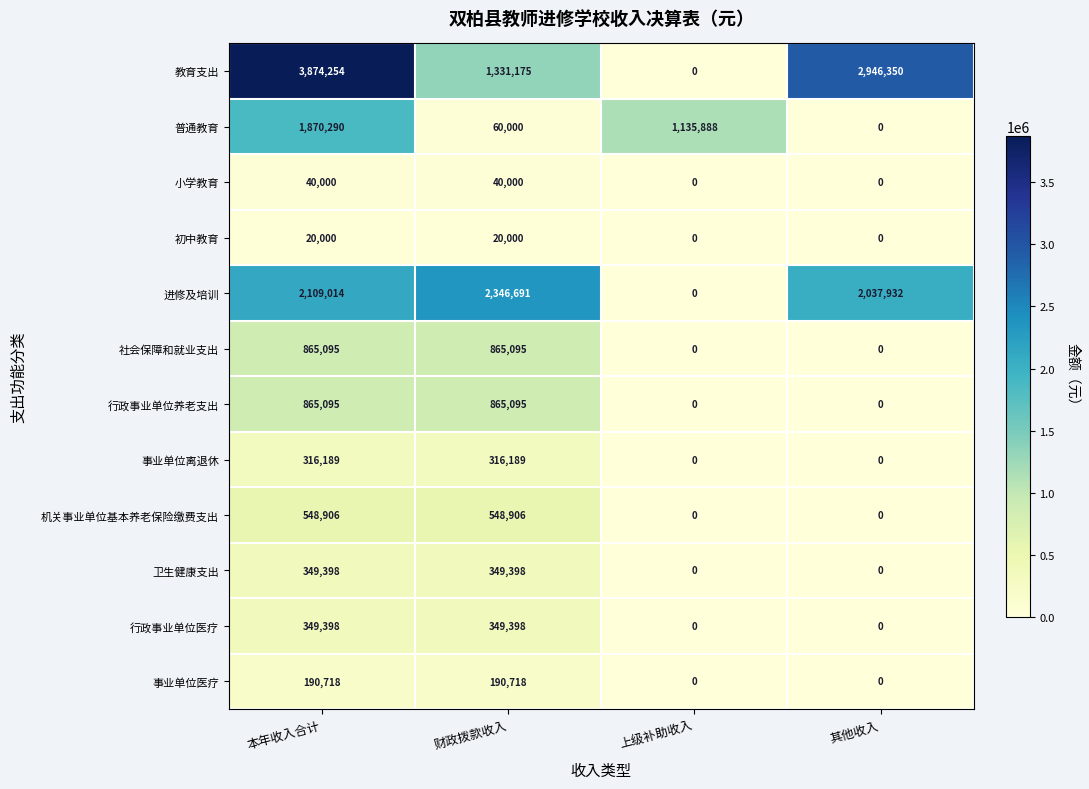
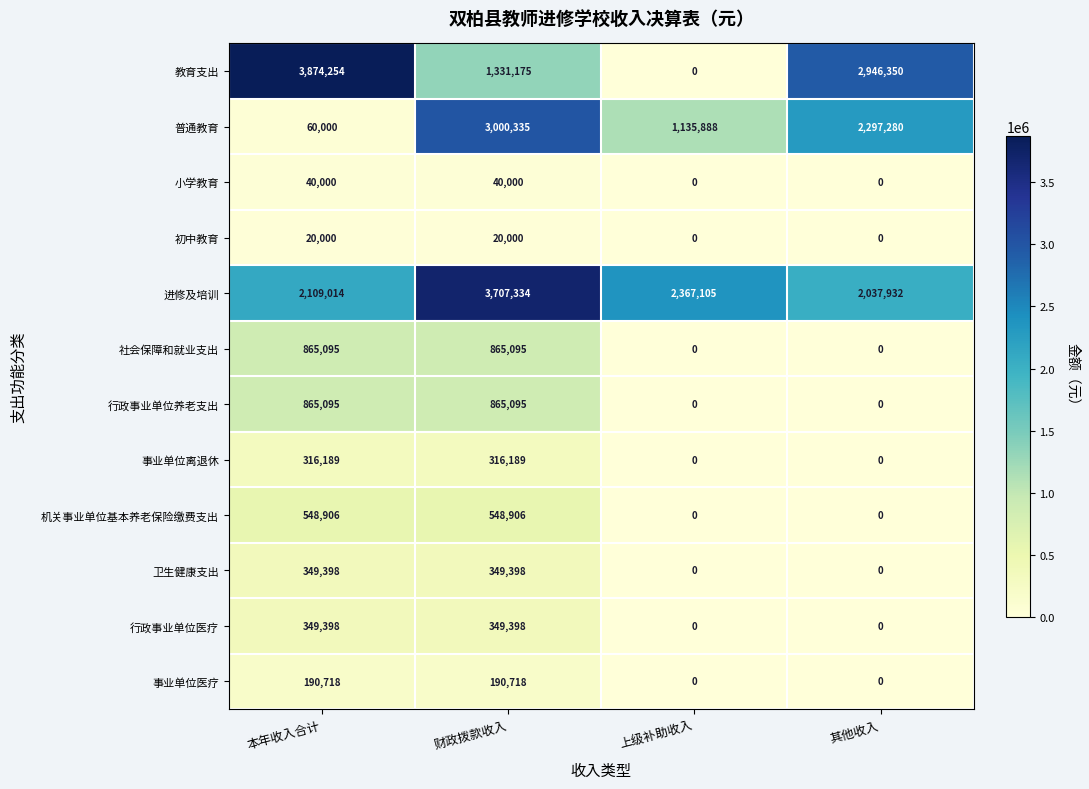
普通教育, 本年收入合计: 1,870,290 -> 60,000
普通教育, 财政拨款收入: 60,000 -> 3,000,335
普通教育, 其他收入: 0 -> 2,297,280
进修及培训, 财政拨款收入: 2,346,691 -> 3,707,334
进修及培训, 上级补助收入: 0 -> 2,367,105
